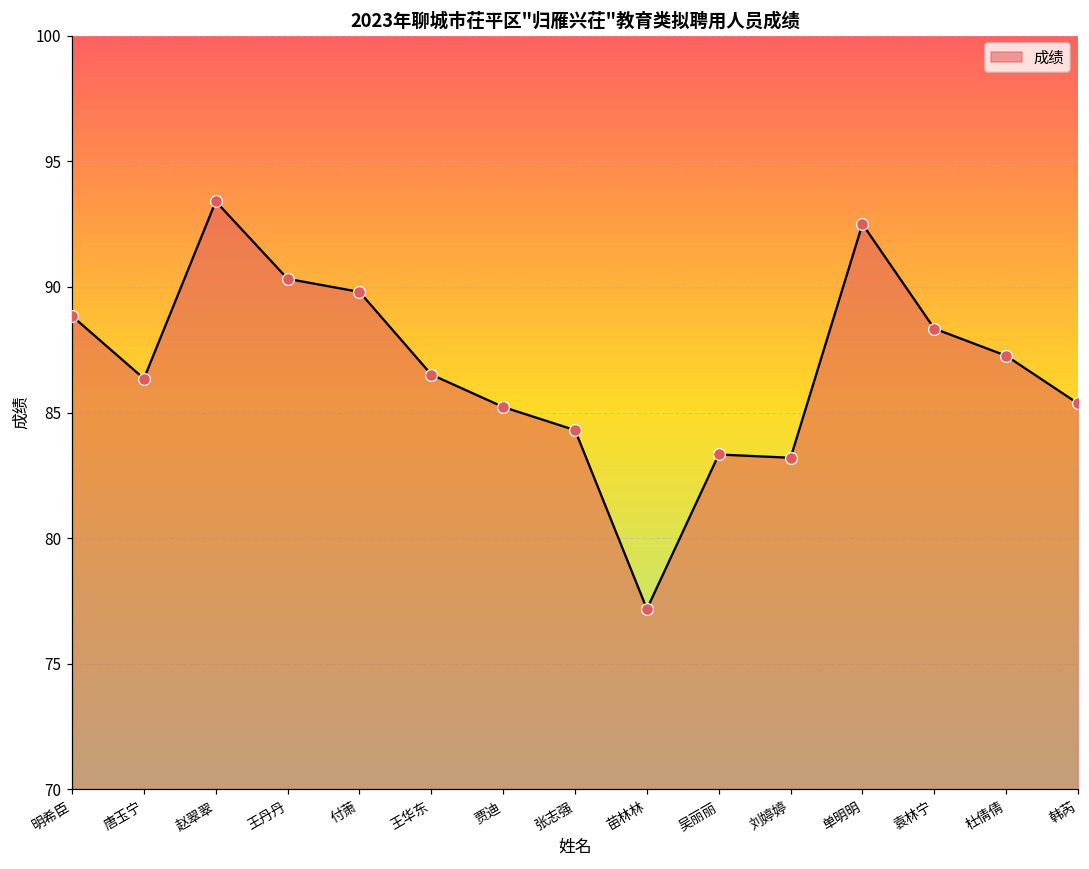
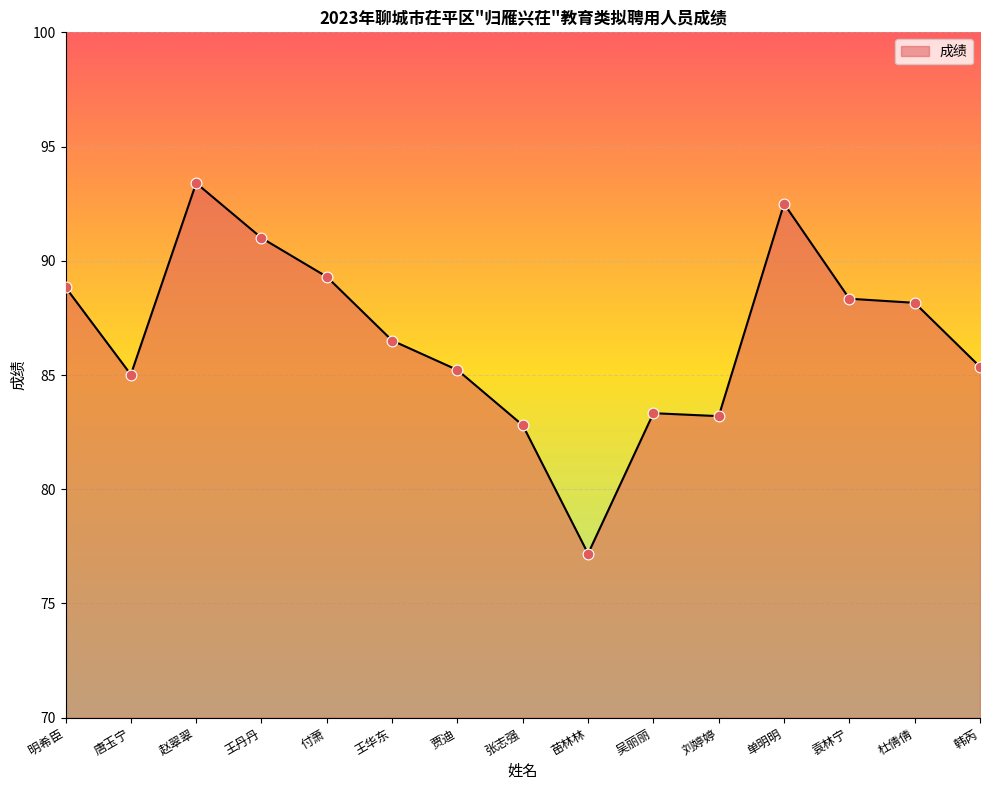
唐玉宁: 86.4 -> 85.0
王丹丹: 90.3 -> 91.0
付萧: 89.8 -> 89.3
张志强: 84.3 -> 82.8
杜倩倩: 87.3 -> 88.2
